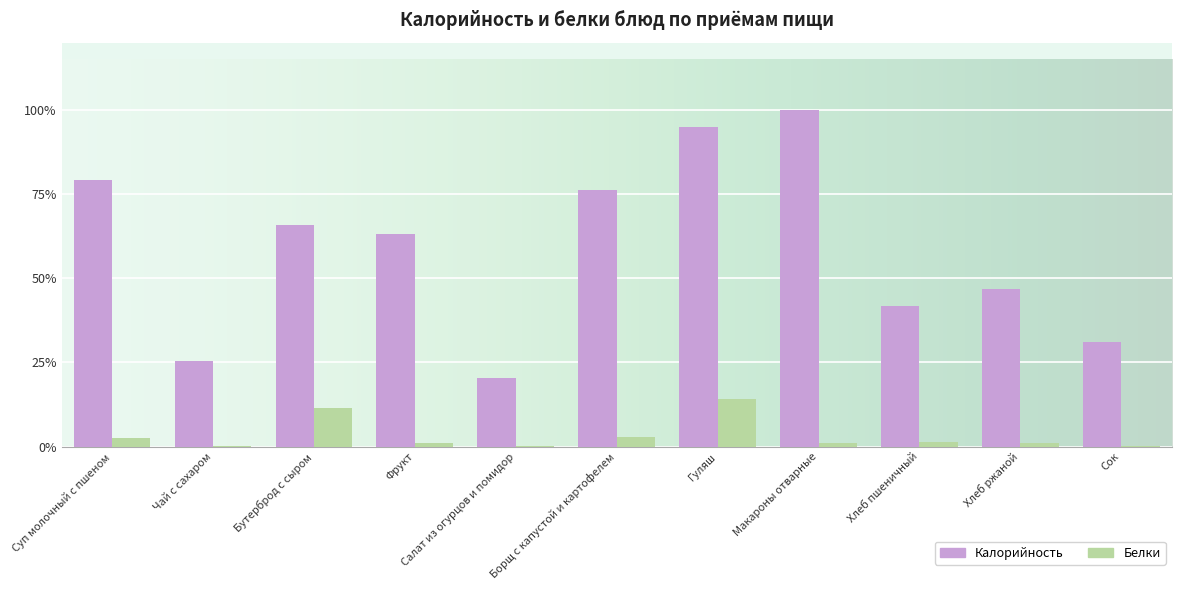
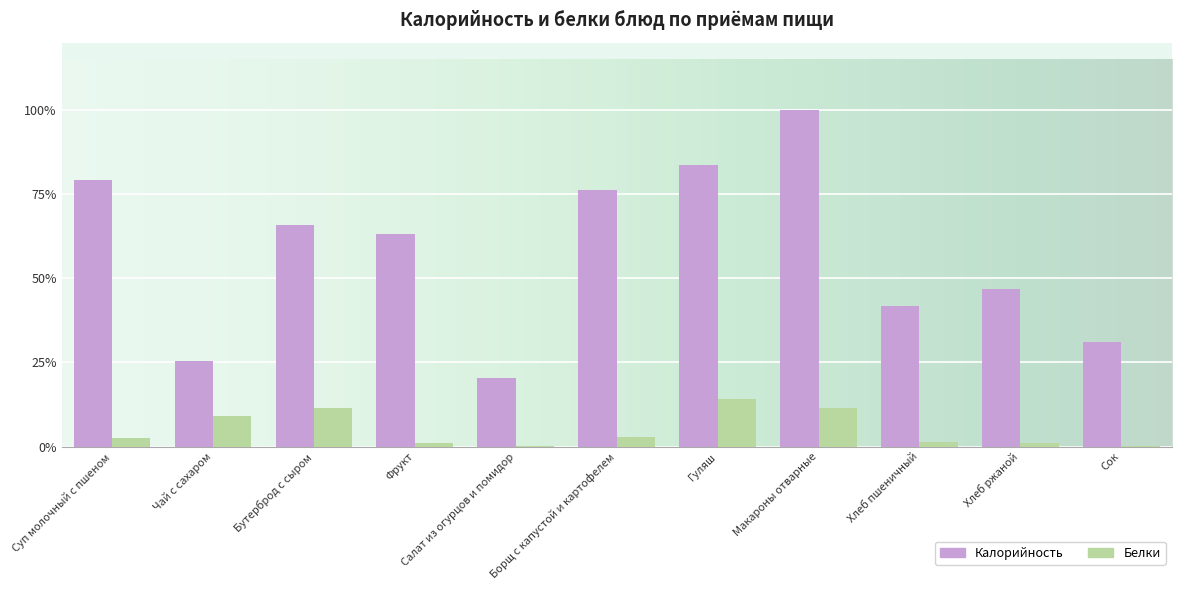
Белки, Чай с сахаром: 0% -> 9%
Калорийность, Гуляш: 95% -> 84%
Белки, Макароны отварные: 1% -> 11%
